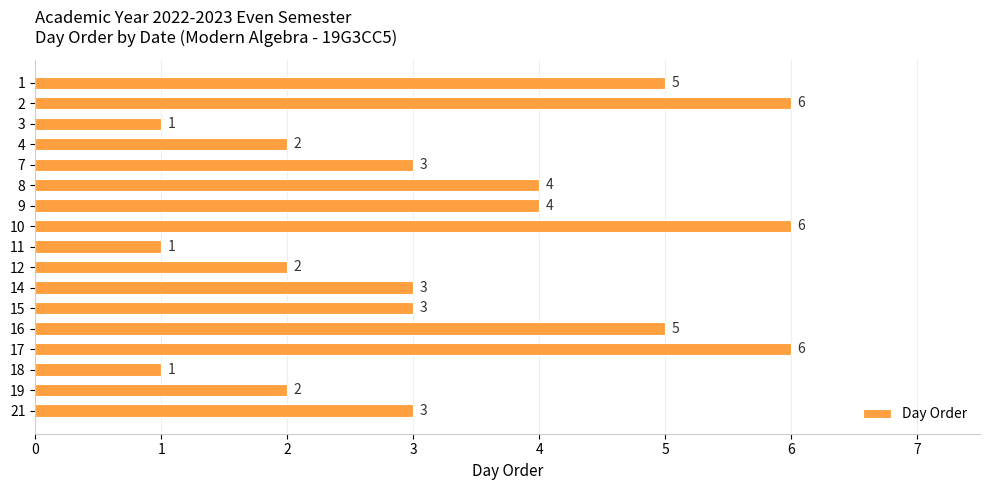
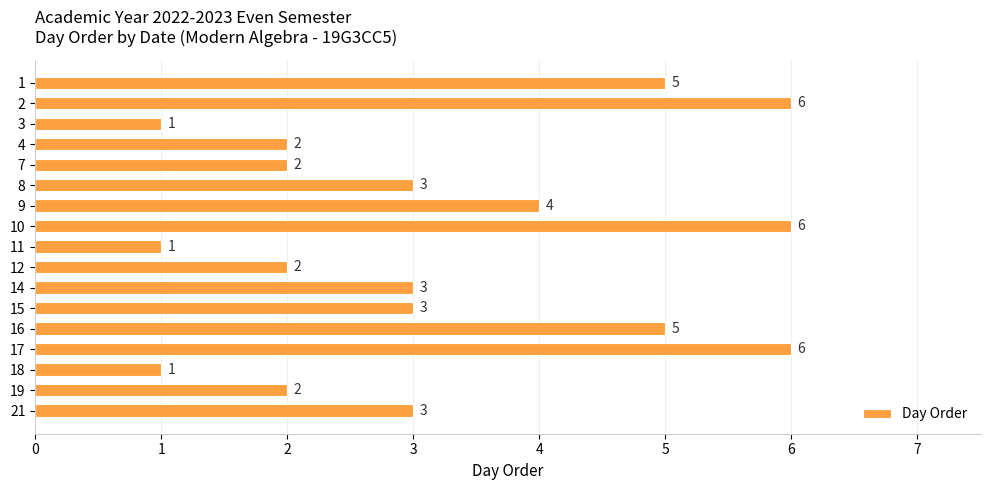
7: 3 -> 2
8: 4 -> 3
